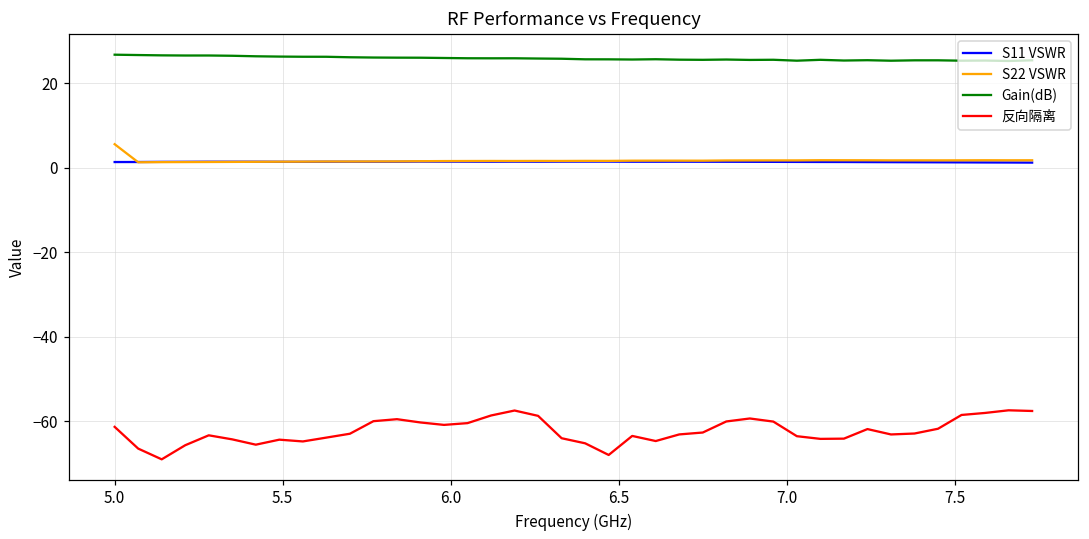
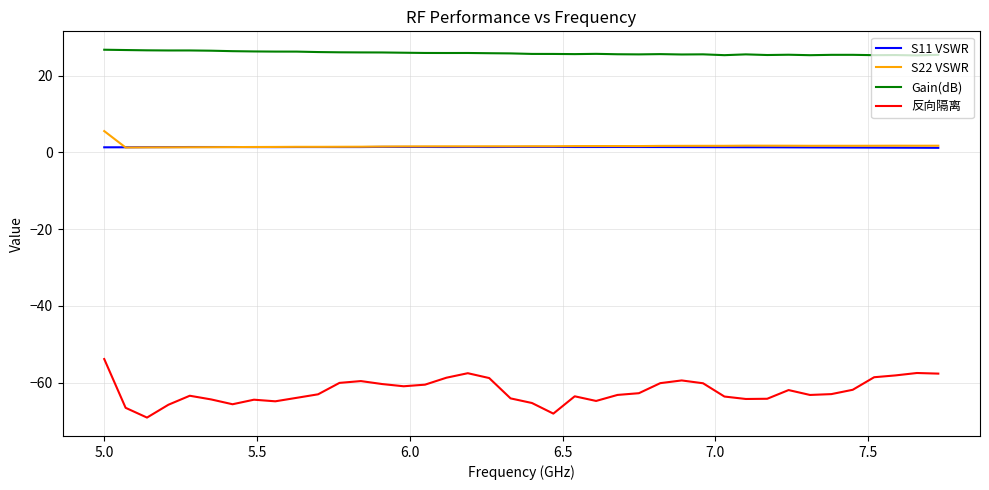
反向隔离, 5.0: -61 -> -54
